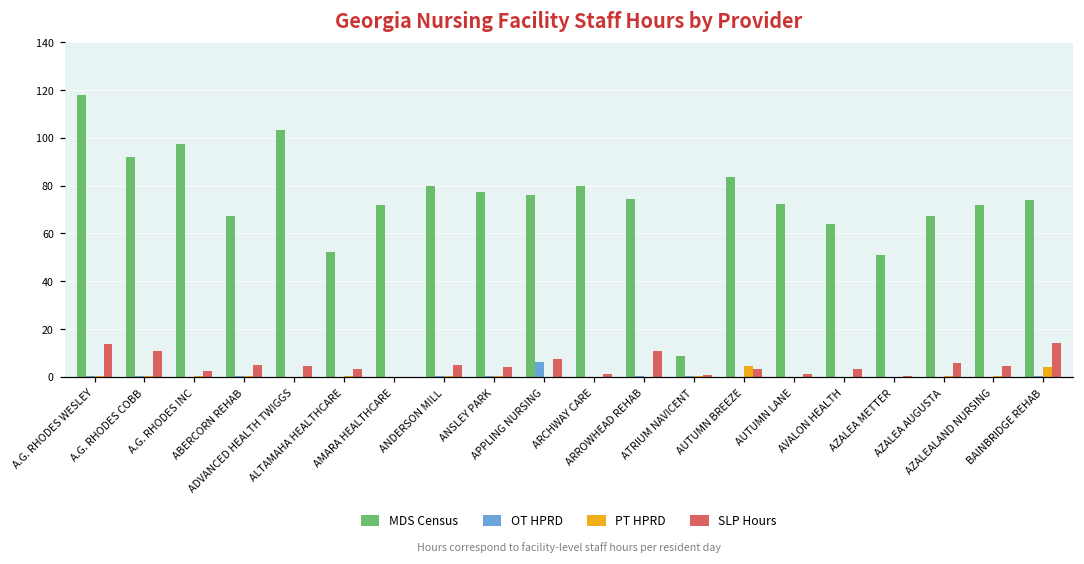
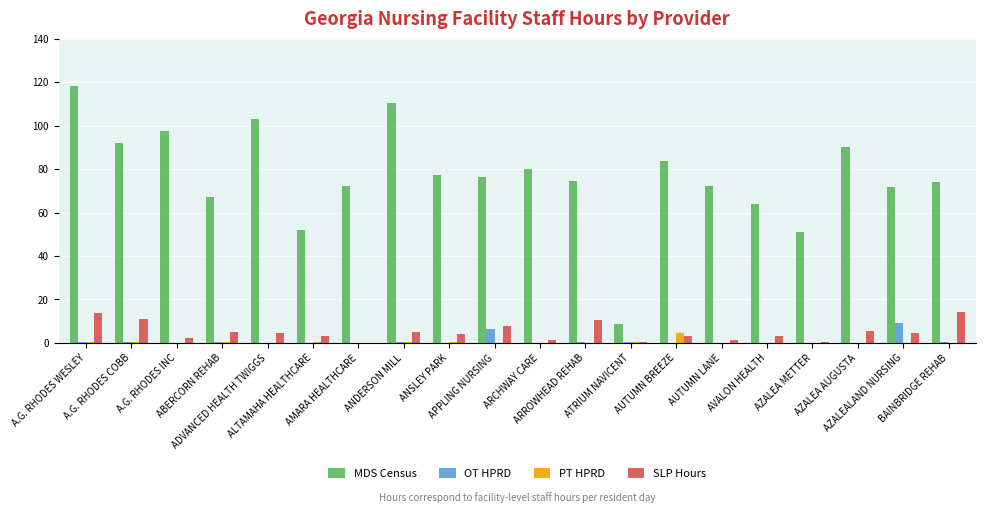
MDS Census, ANDERSON MILL: 80 -> 110
MDS Census, AZALEA AUGUSTA: 67 -> 90
OT HPRD, AZALEALAND NURSING: 0 -> 9
PT HPRD, BAINBRIDGE REHAB: 4 -> 0
